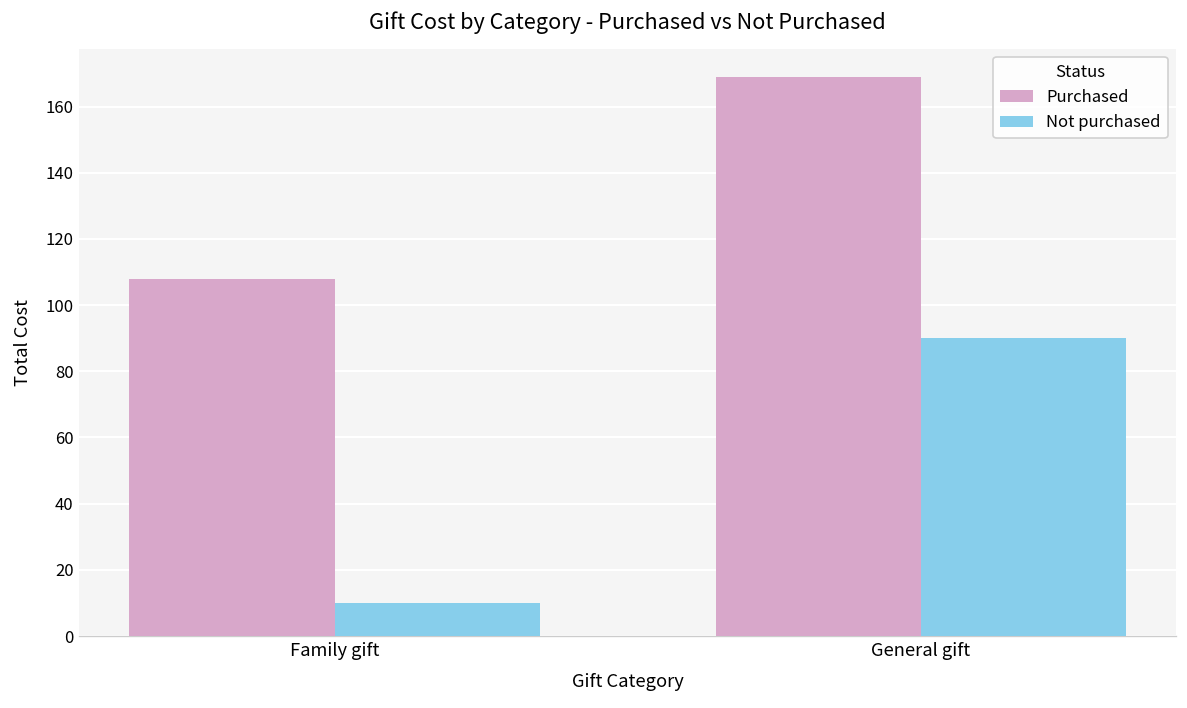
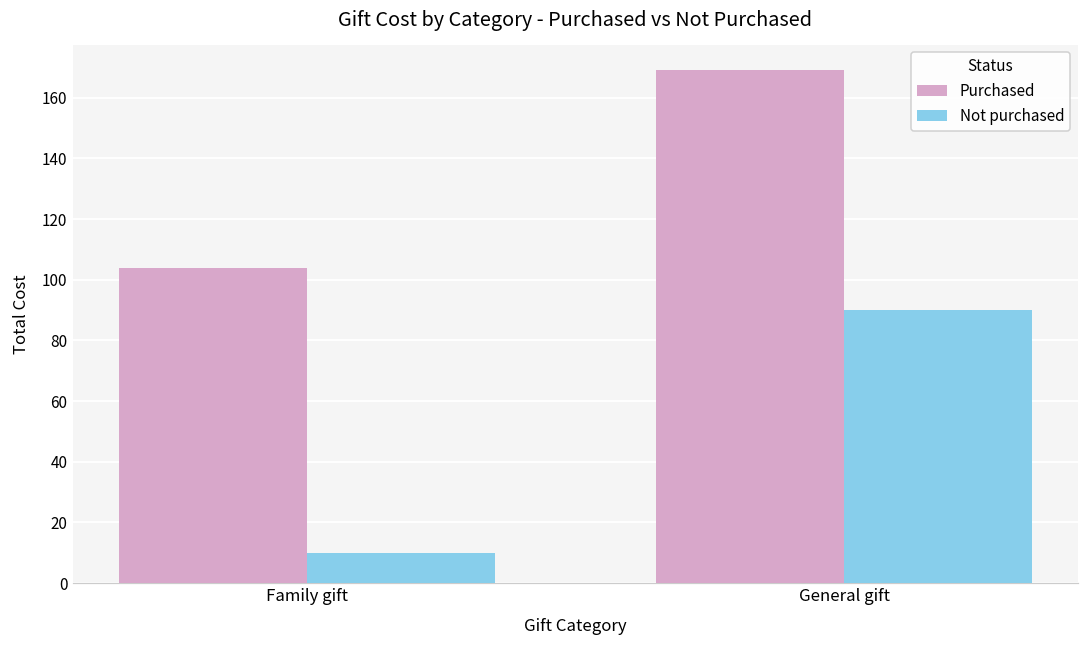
Purchased, Family gift: 108 -> 104
